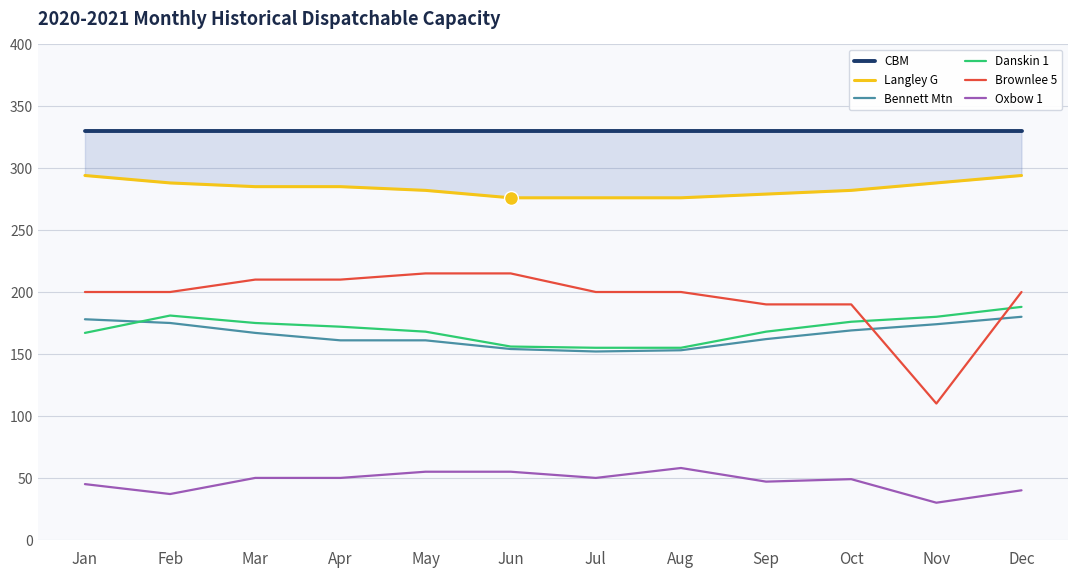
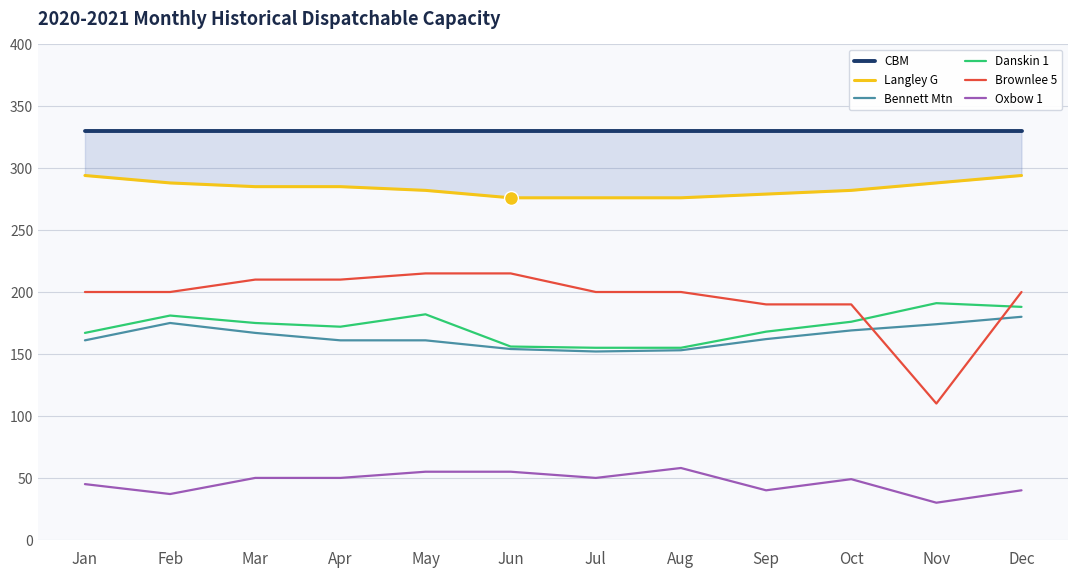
Bennett Mtn, Jan: 178 -> 161
Danskin 1, May: 168 -> 182
Oxbow 1, Sep: 47 -> 40
Danskin 1, Nov: 180 -> 191
